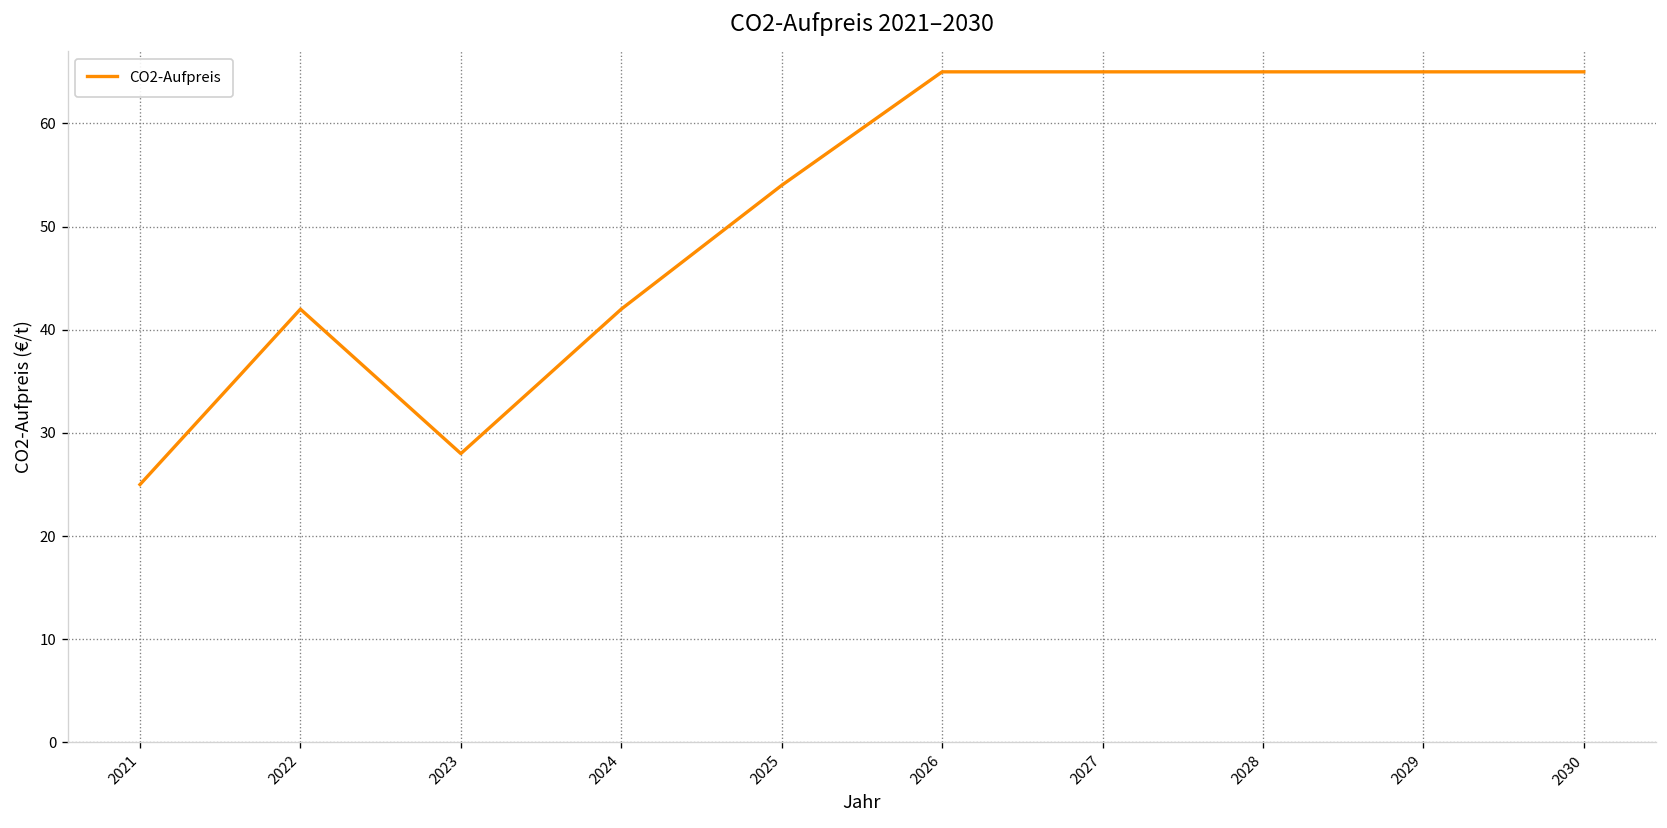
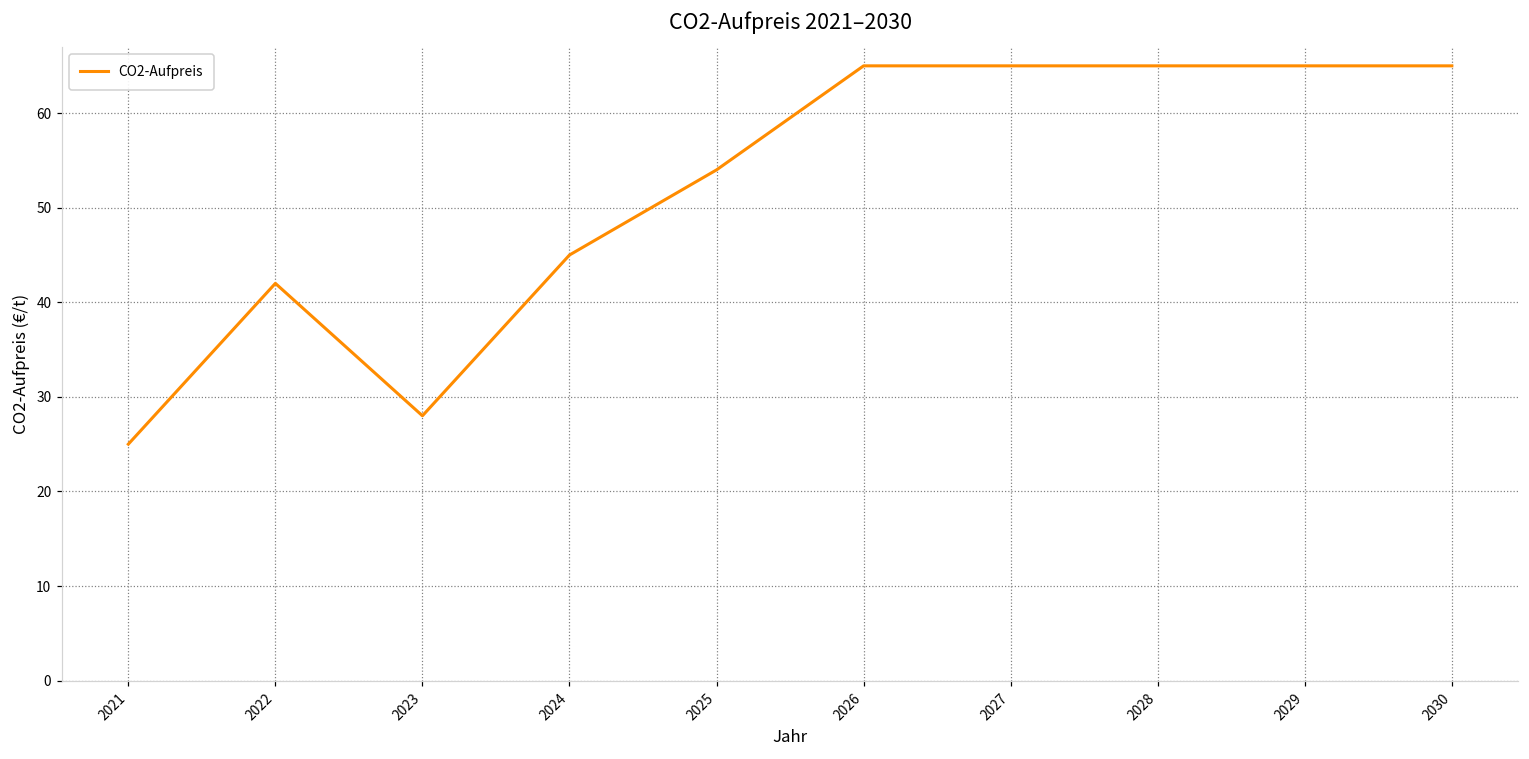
2024: 42 -> 45
